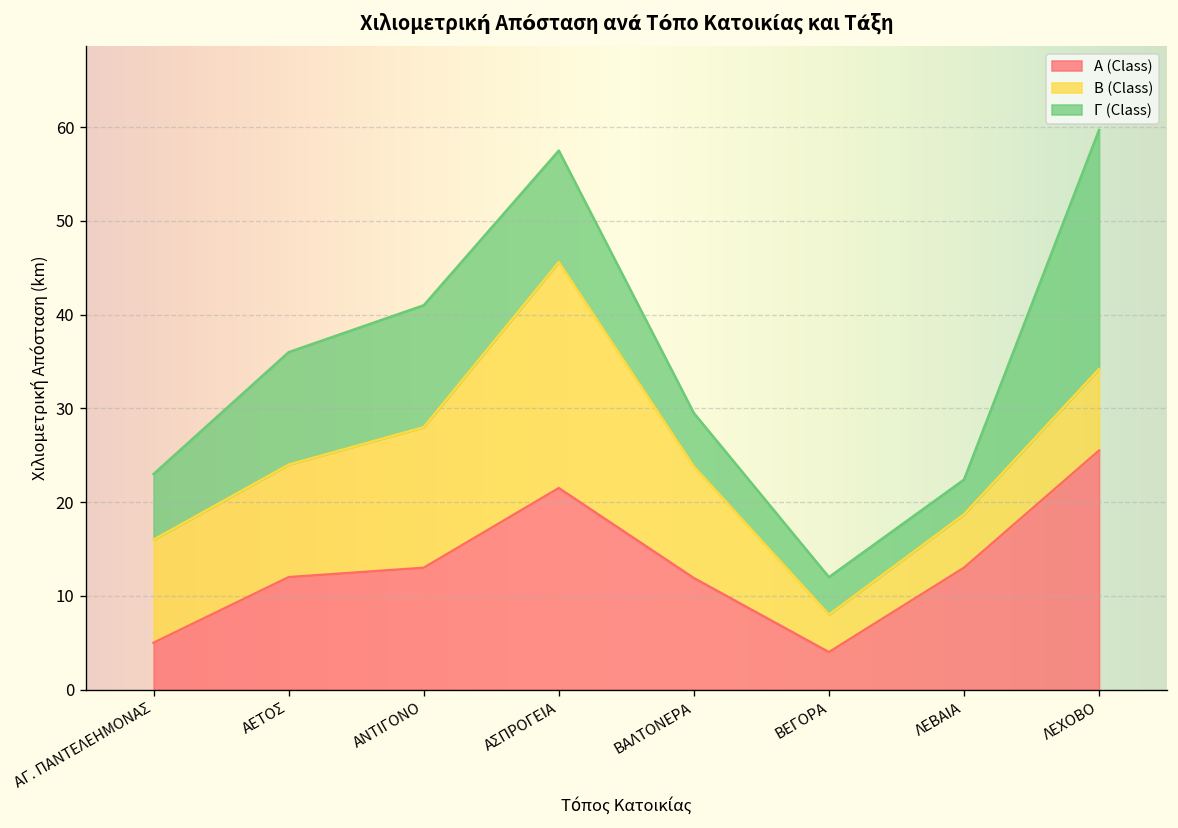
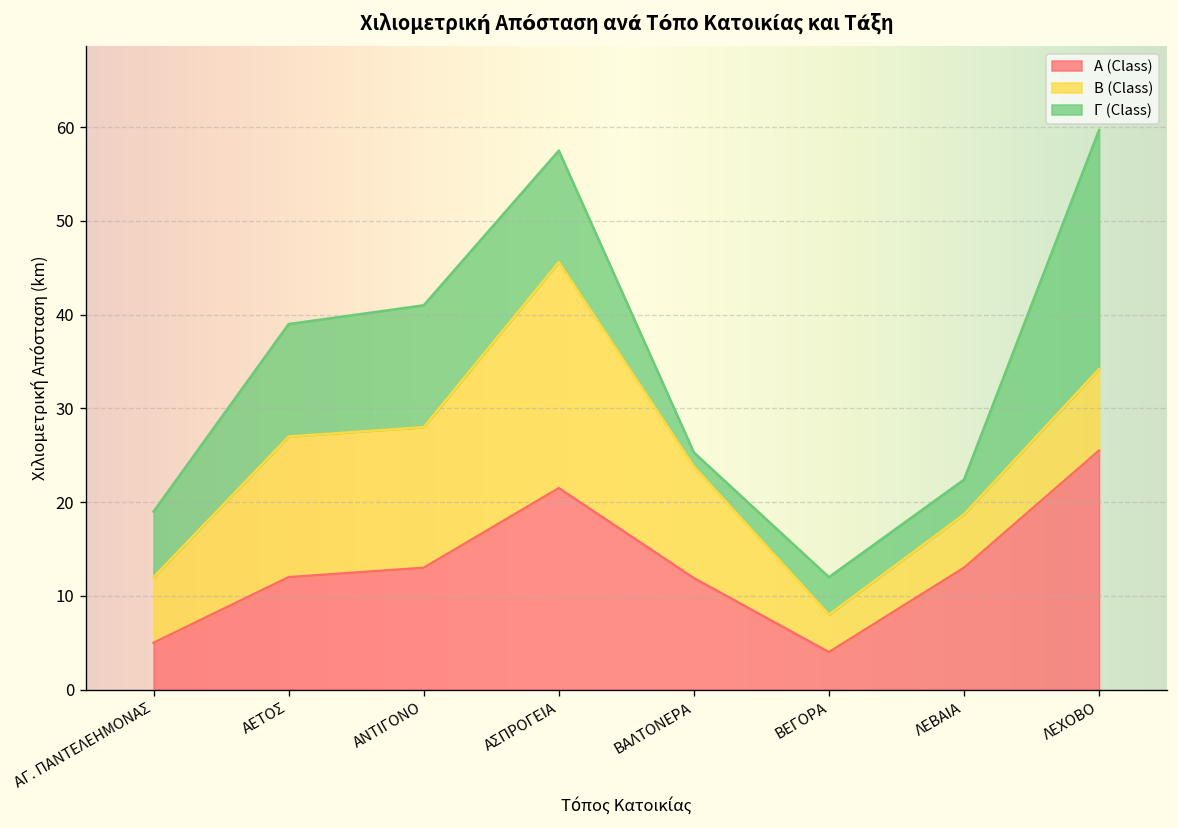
Β (Class), ΑΓ. ΠΑΝΤΕΛΕΗΜΟΝΑΣ: 11 -> 7
Β (Class), ΑΕΤΟΣ: 12 -> 15
Γ (Class), ΒΑΛΤΟΝΕΡΑ: 6 -> 2
